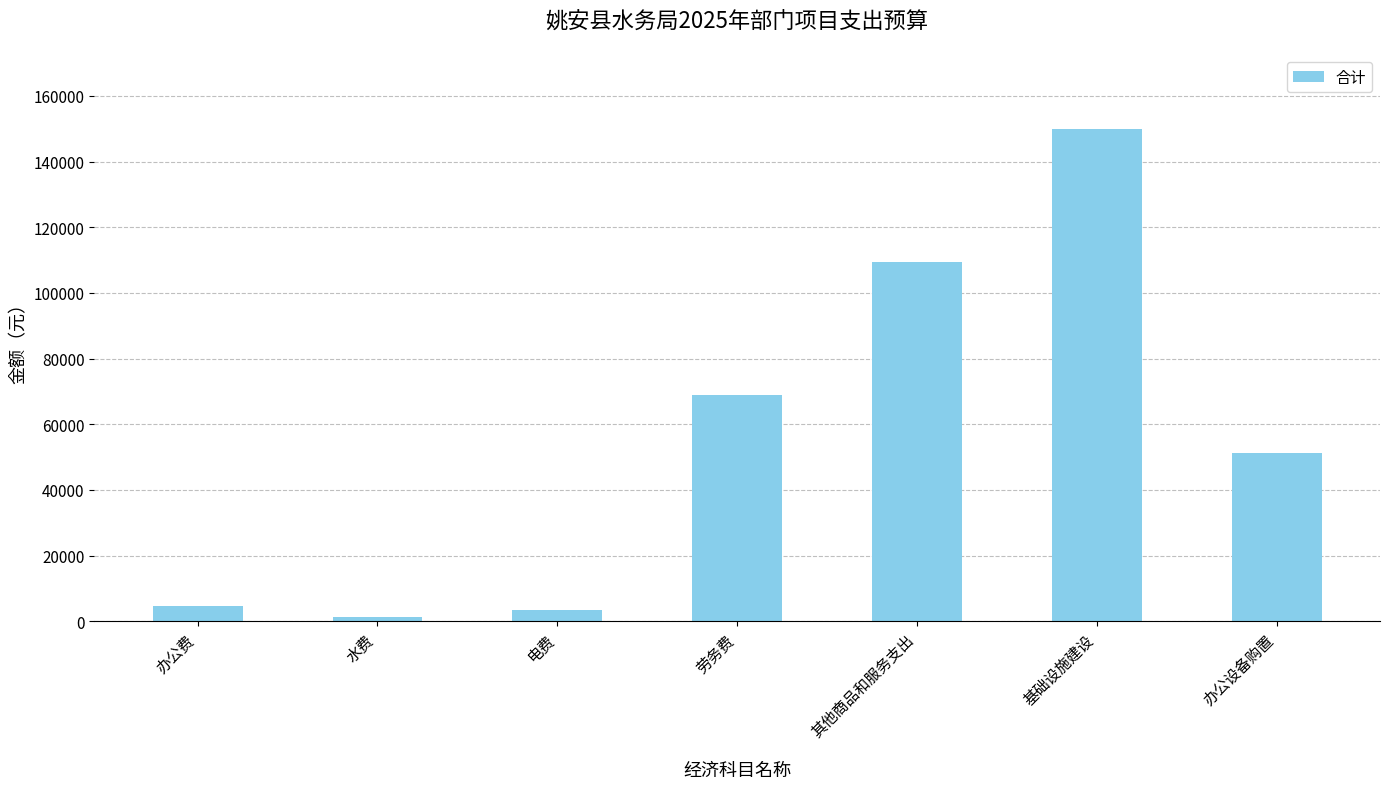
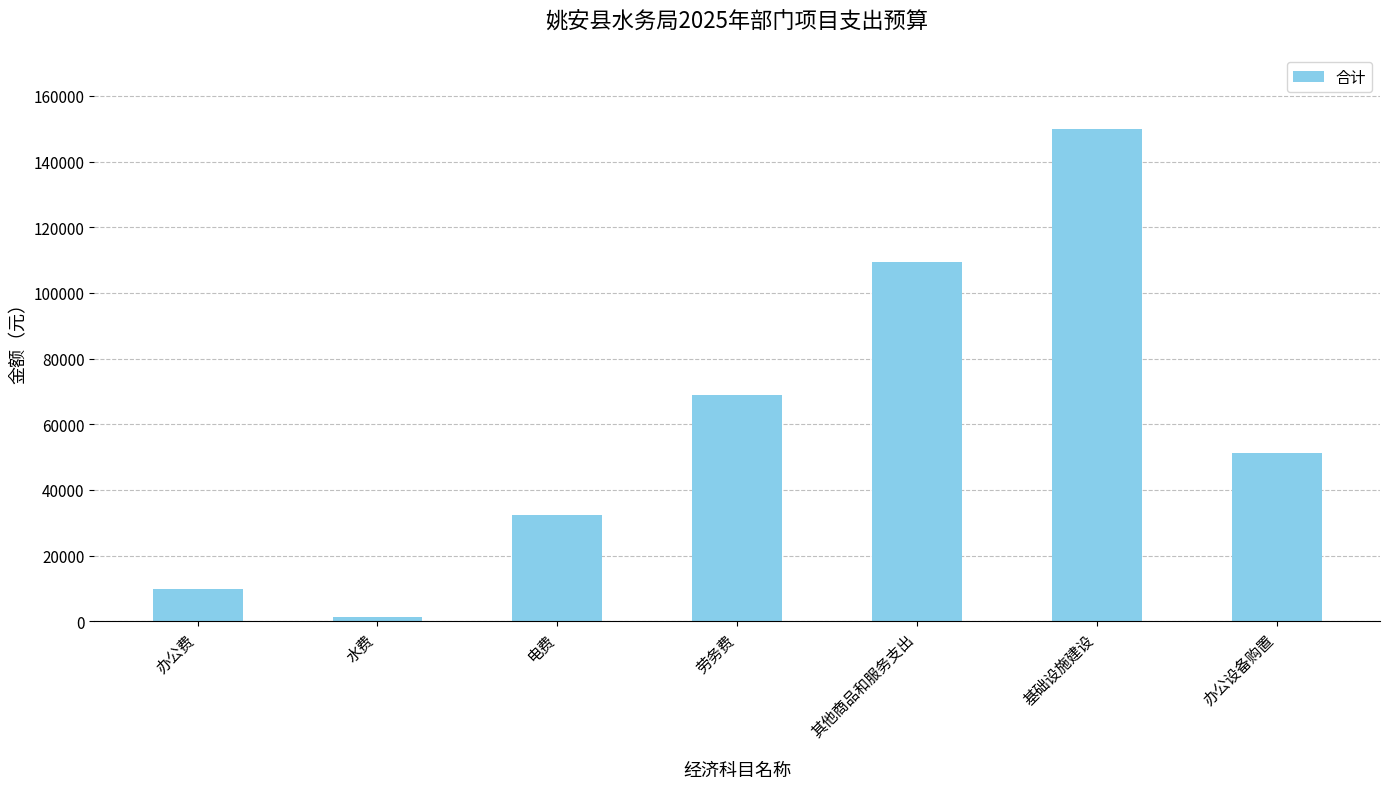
办公费: 5000 -> 10000
电费: 4000 -> 32000
